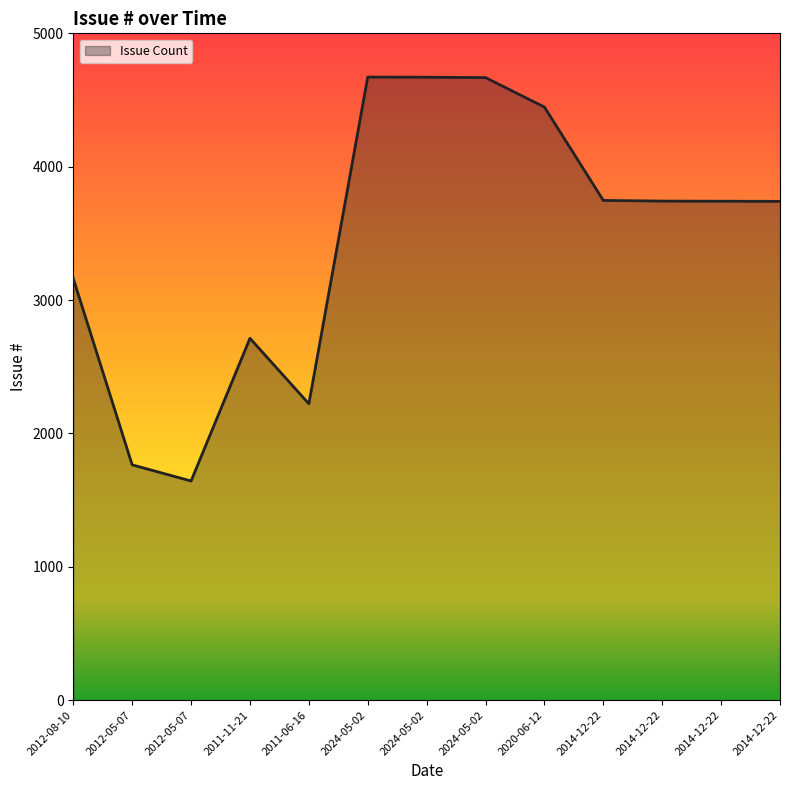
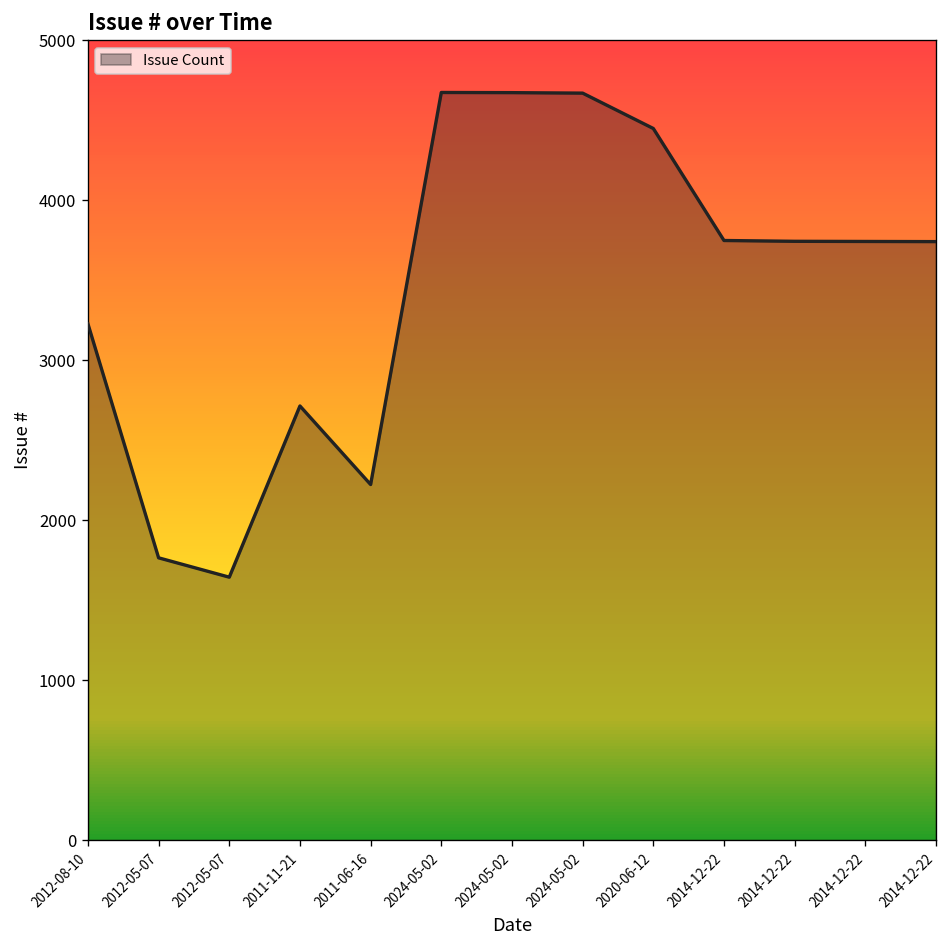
2012-08-10: 3160 -> 3230
